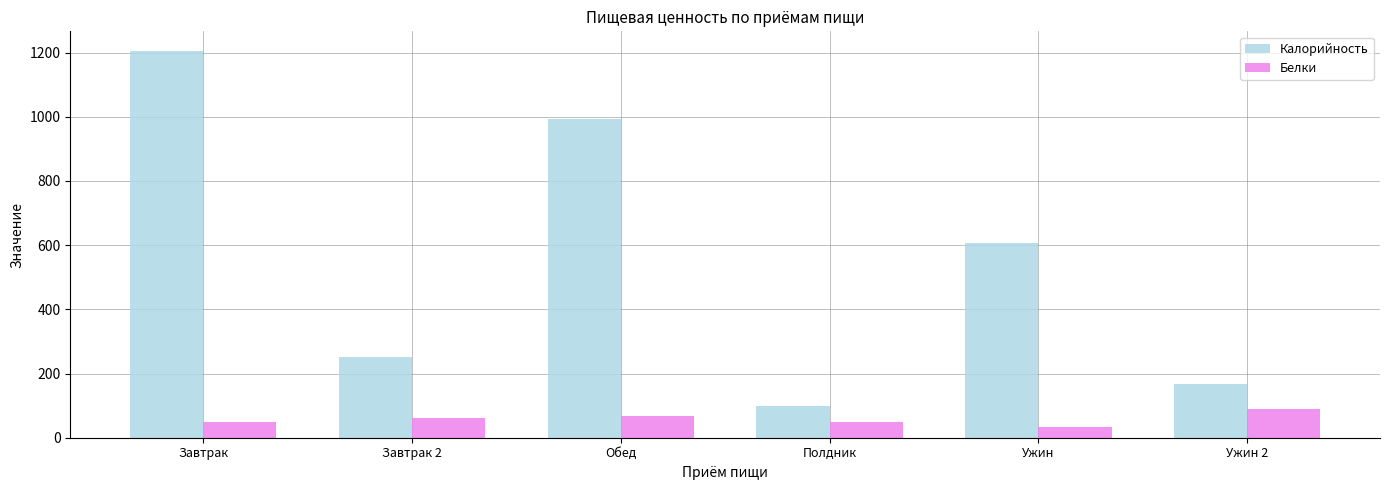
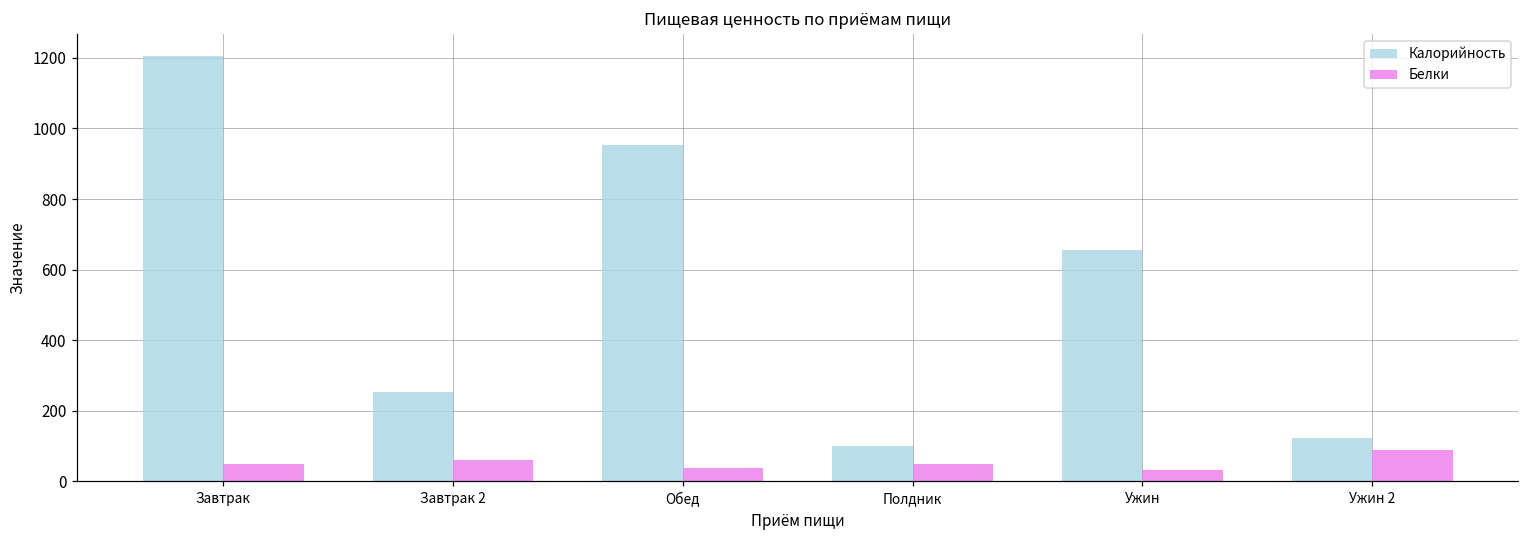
Калорийность, Обед: 990 -> 950
Белки, Обед: 70 -> 40
Калорийность, Ужин: 610 -> 660
Калорийность, Ужин 2: 170 -> 120
